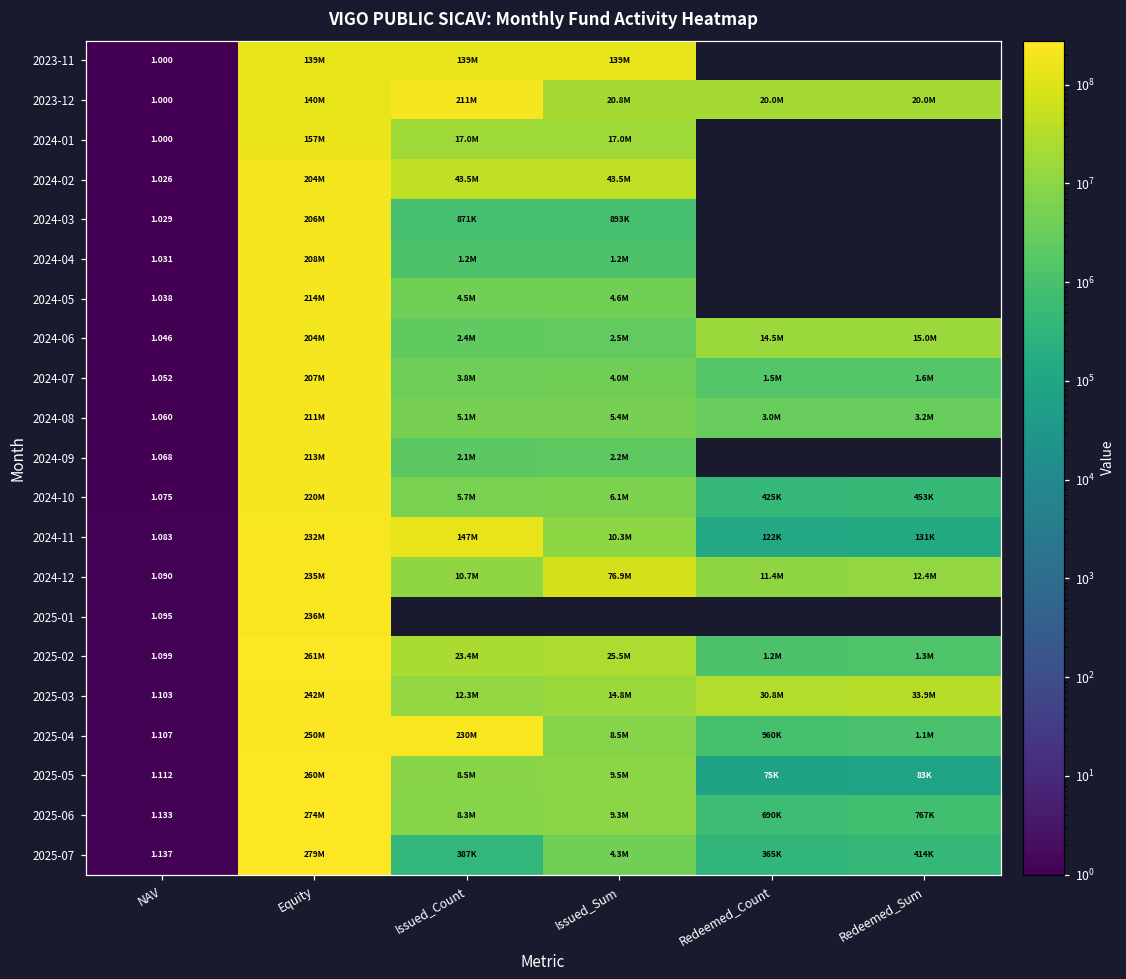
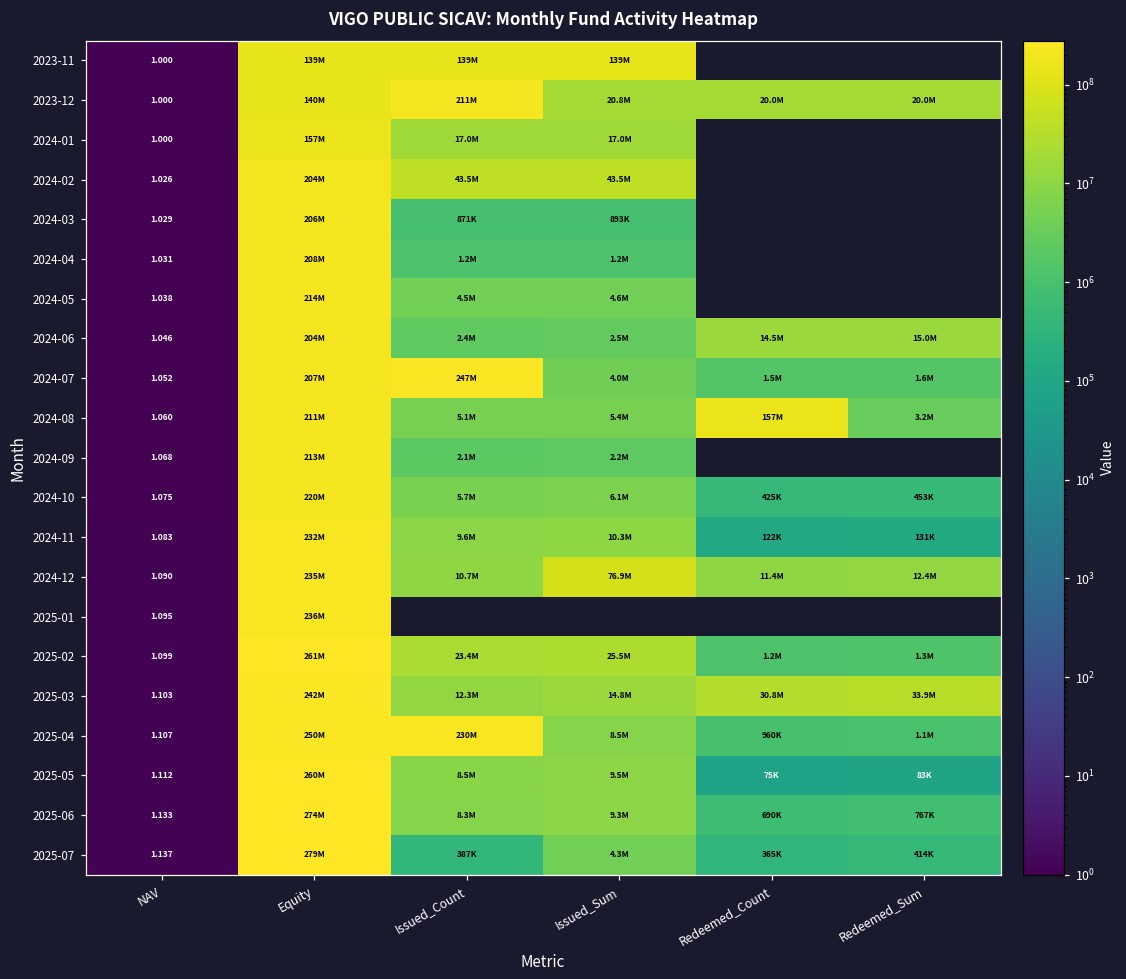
2024-07, Issued_Count: 3.8M -> 247M
2024-08, Redeemed_Count: 3.0M -> 157M
2024-11, Issued_Count: 147M -> 9.6M
